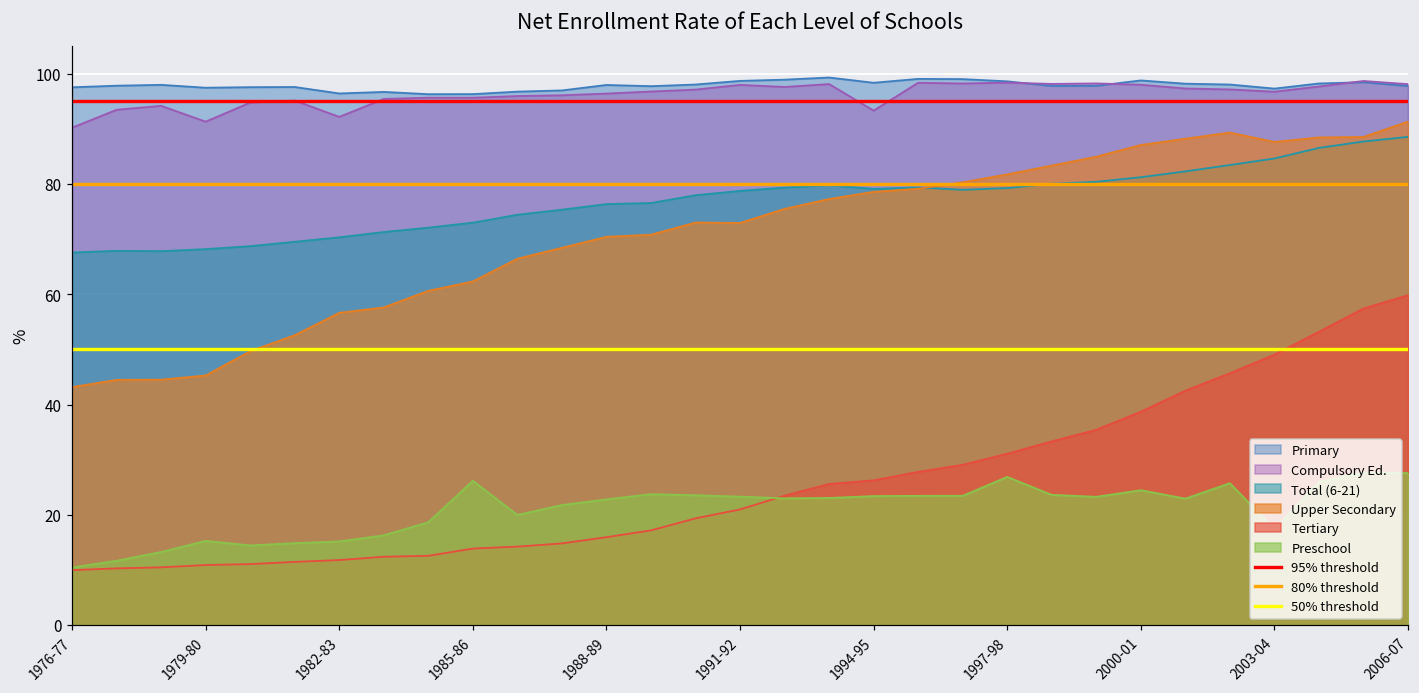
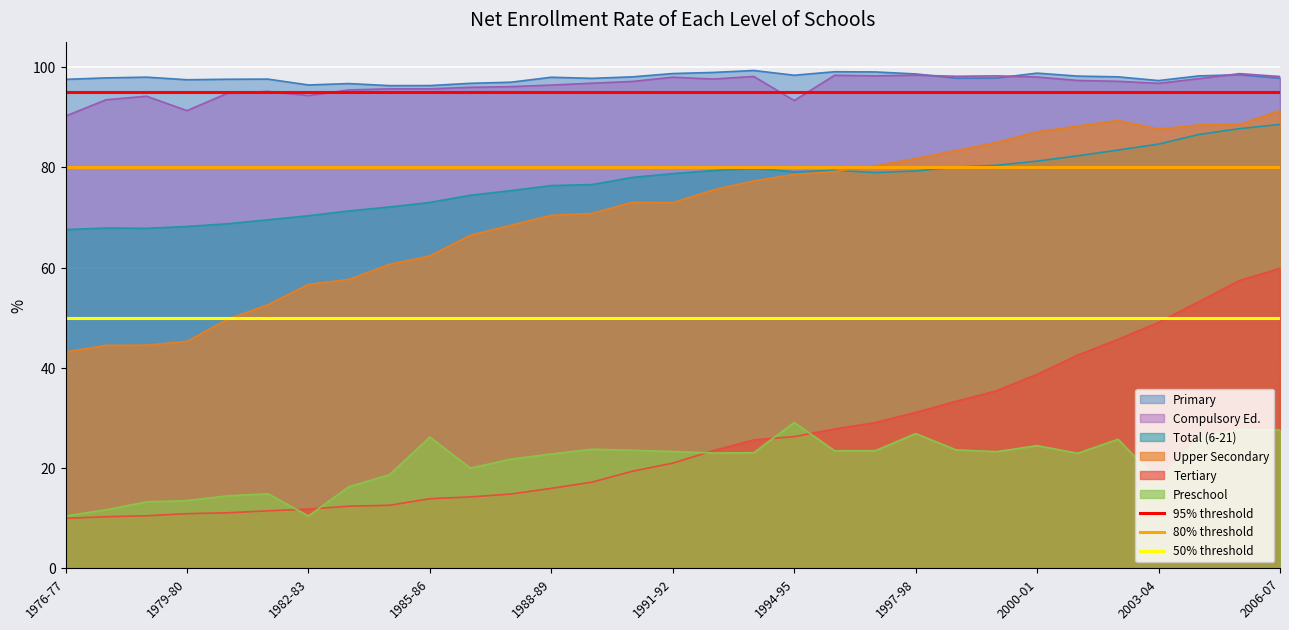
Preschool, 1979-80: 15 -> 14
Compulsory Ed., 1982-83: 92 -> 94
Preschool, 1982-83: 15 -> 10
Preschool, 1994-95: 23 -> 29
